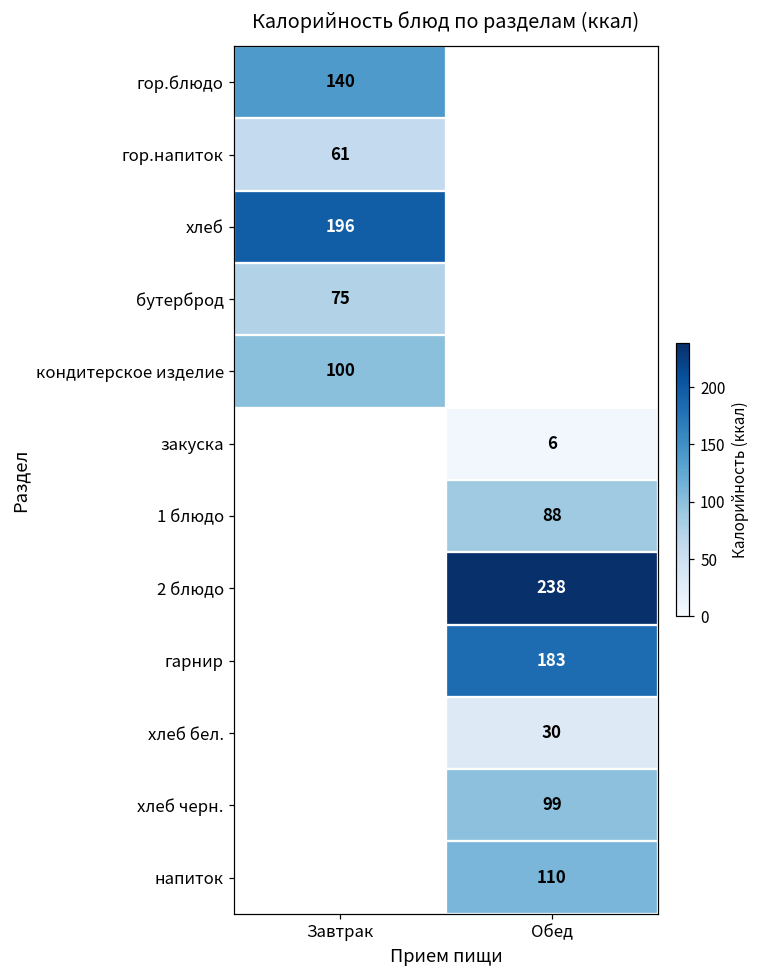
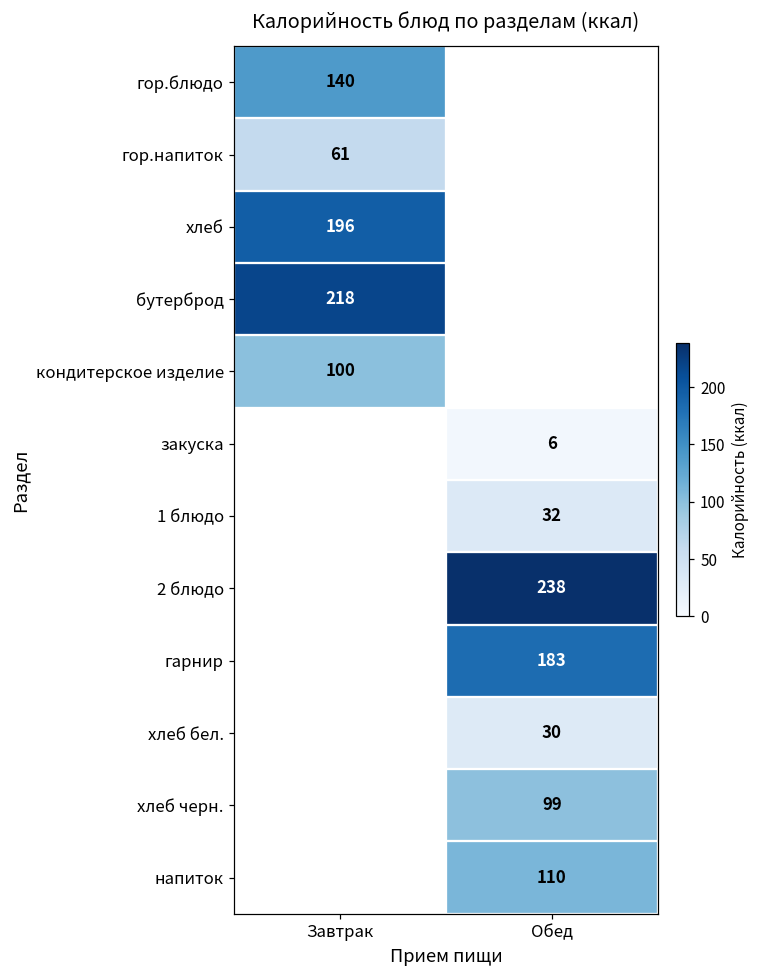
бутерброд, Завтрак: 75 -> 218
1 блюдо, Обед: 88 -> 32
